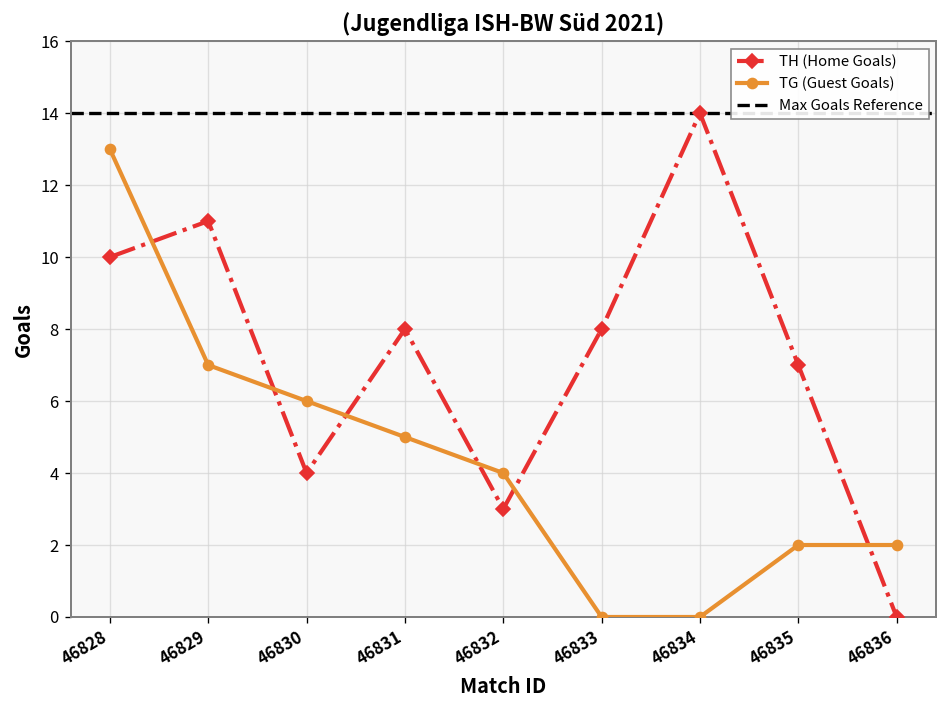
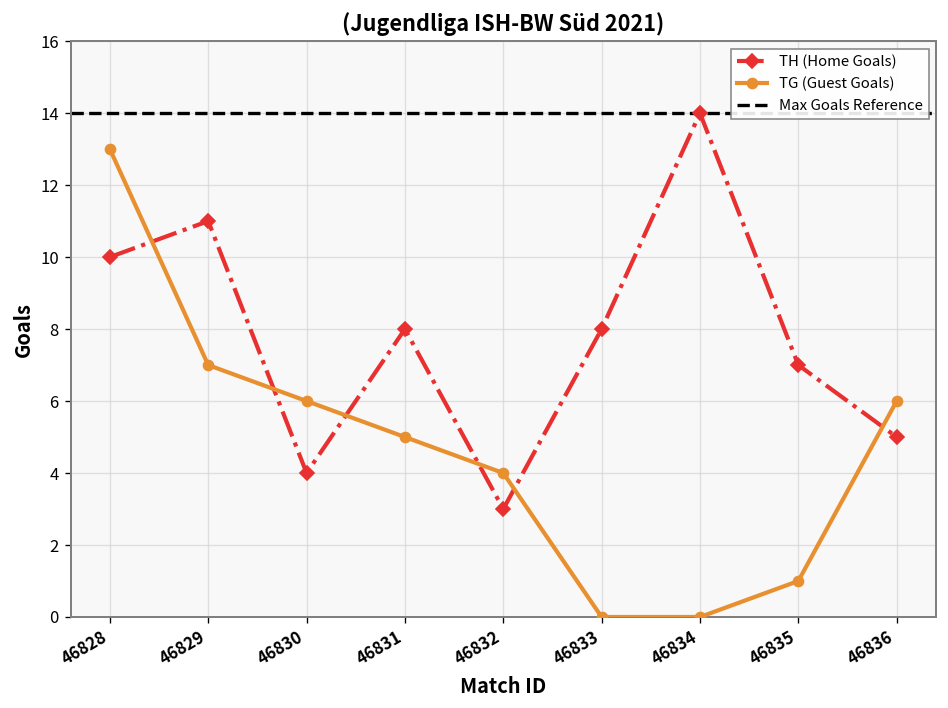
TG (Guest Goals), 46835: 2 -> 1
TH (Home Goals), 46836: 0 -> 5
TG (Guest Goals), 46836: 2 -> 6
